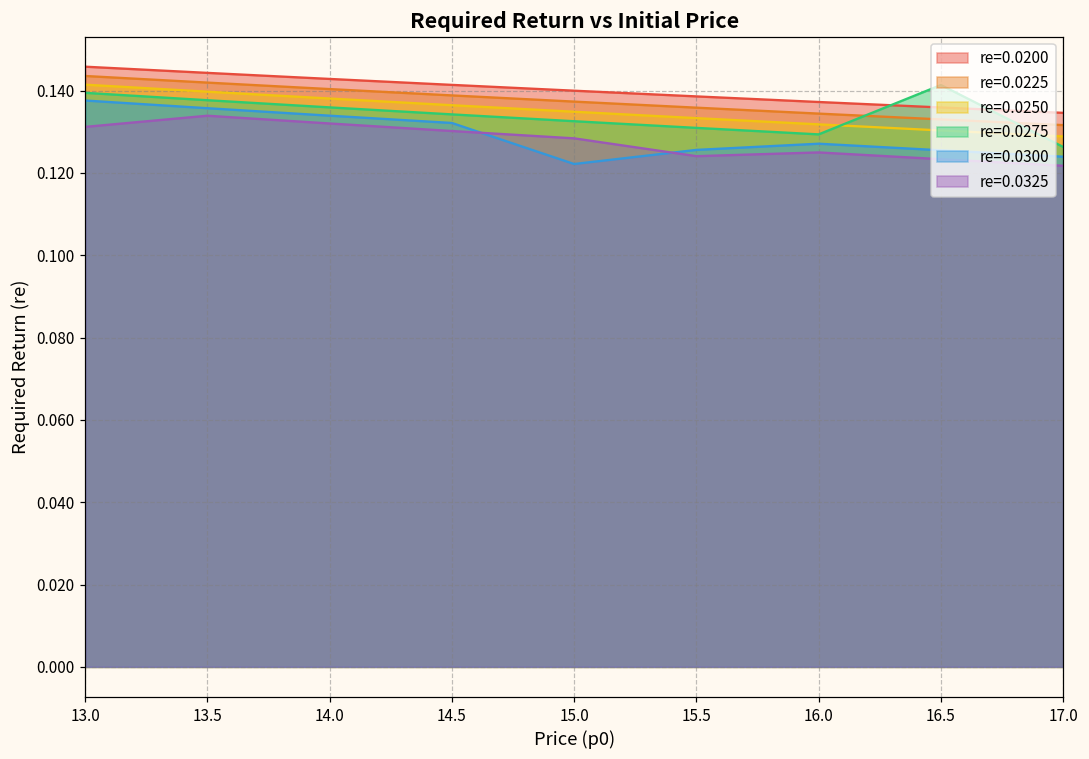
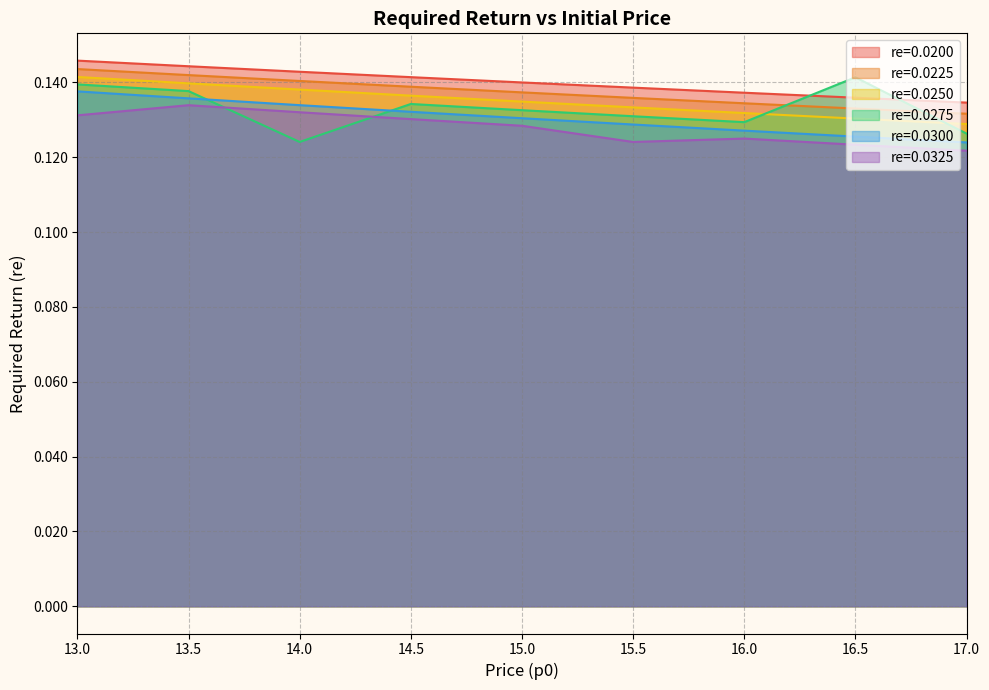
re=0.0275, 14.0: 0.136 -> 0.124
re=0.0300, 15.0: 0.122 -> 0.130
re=0.0300, 15.5: 0.126 -> 0.129
